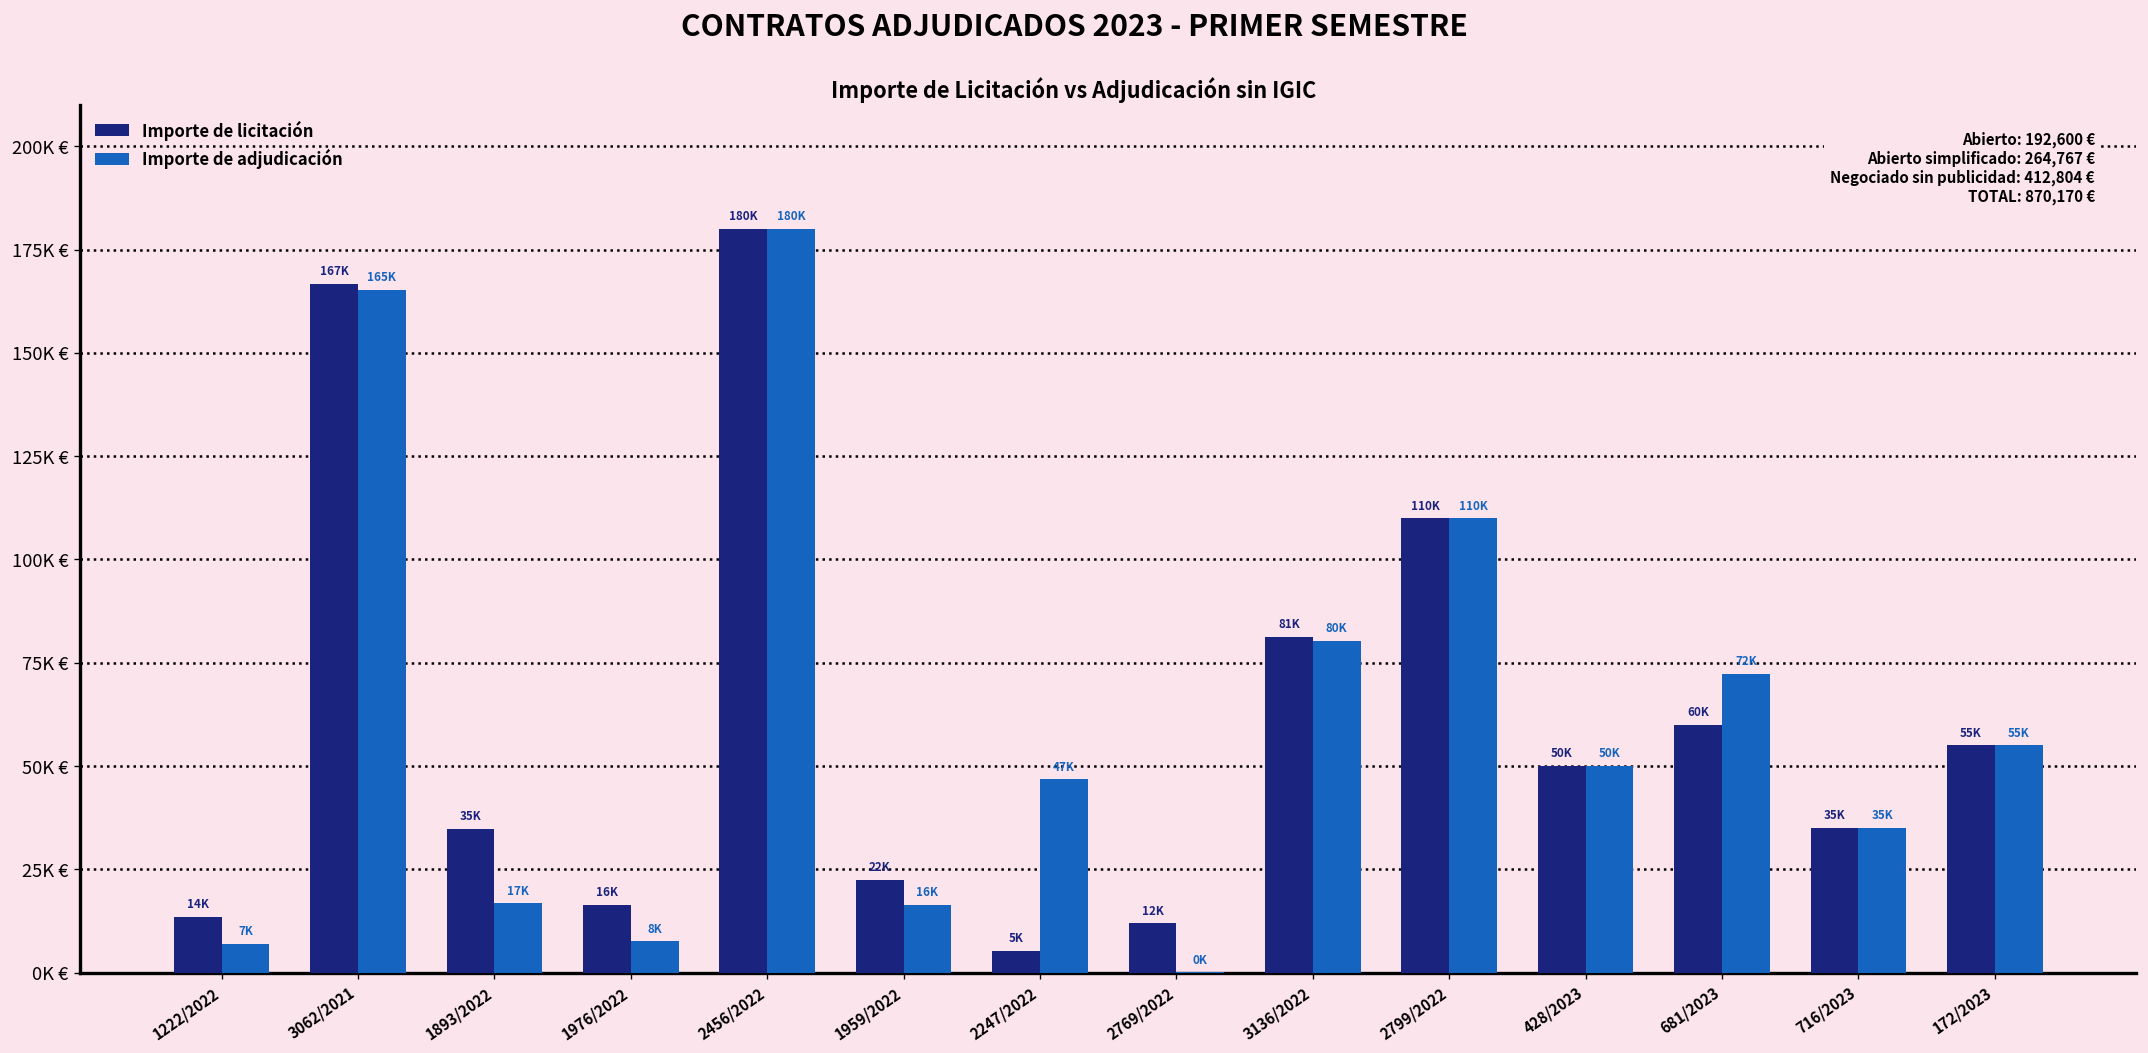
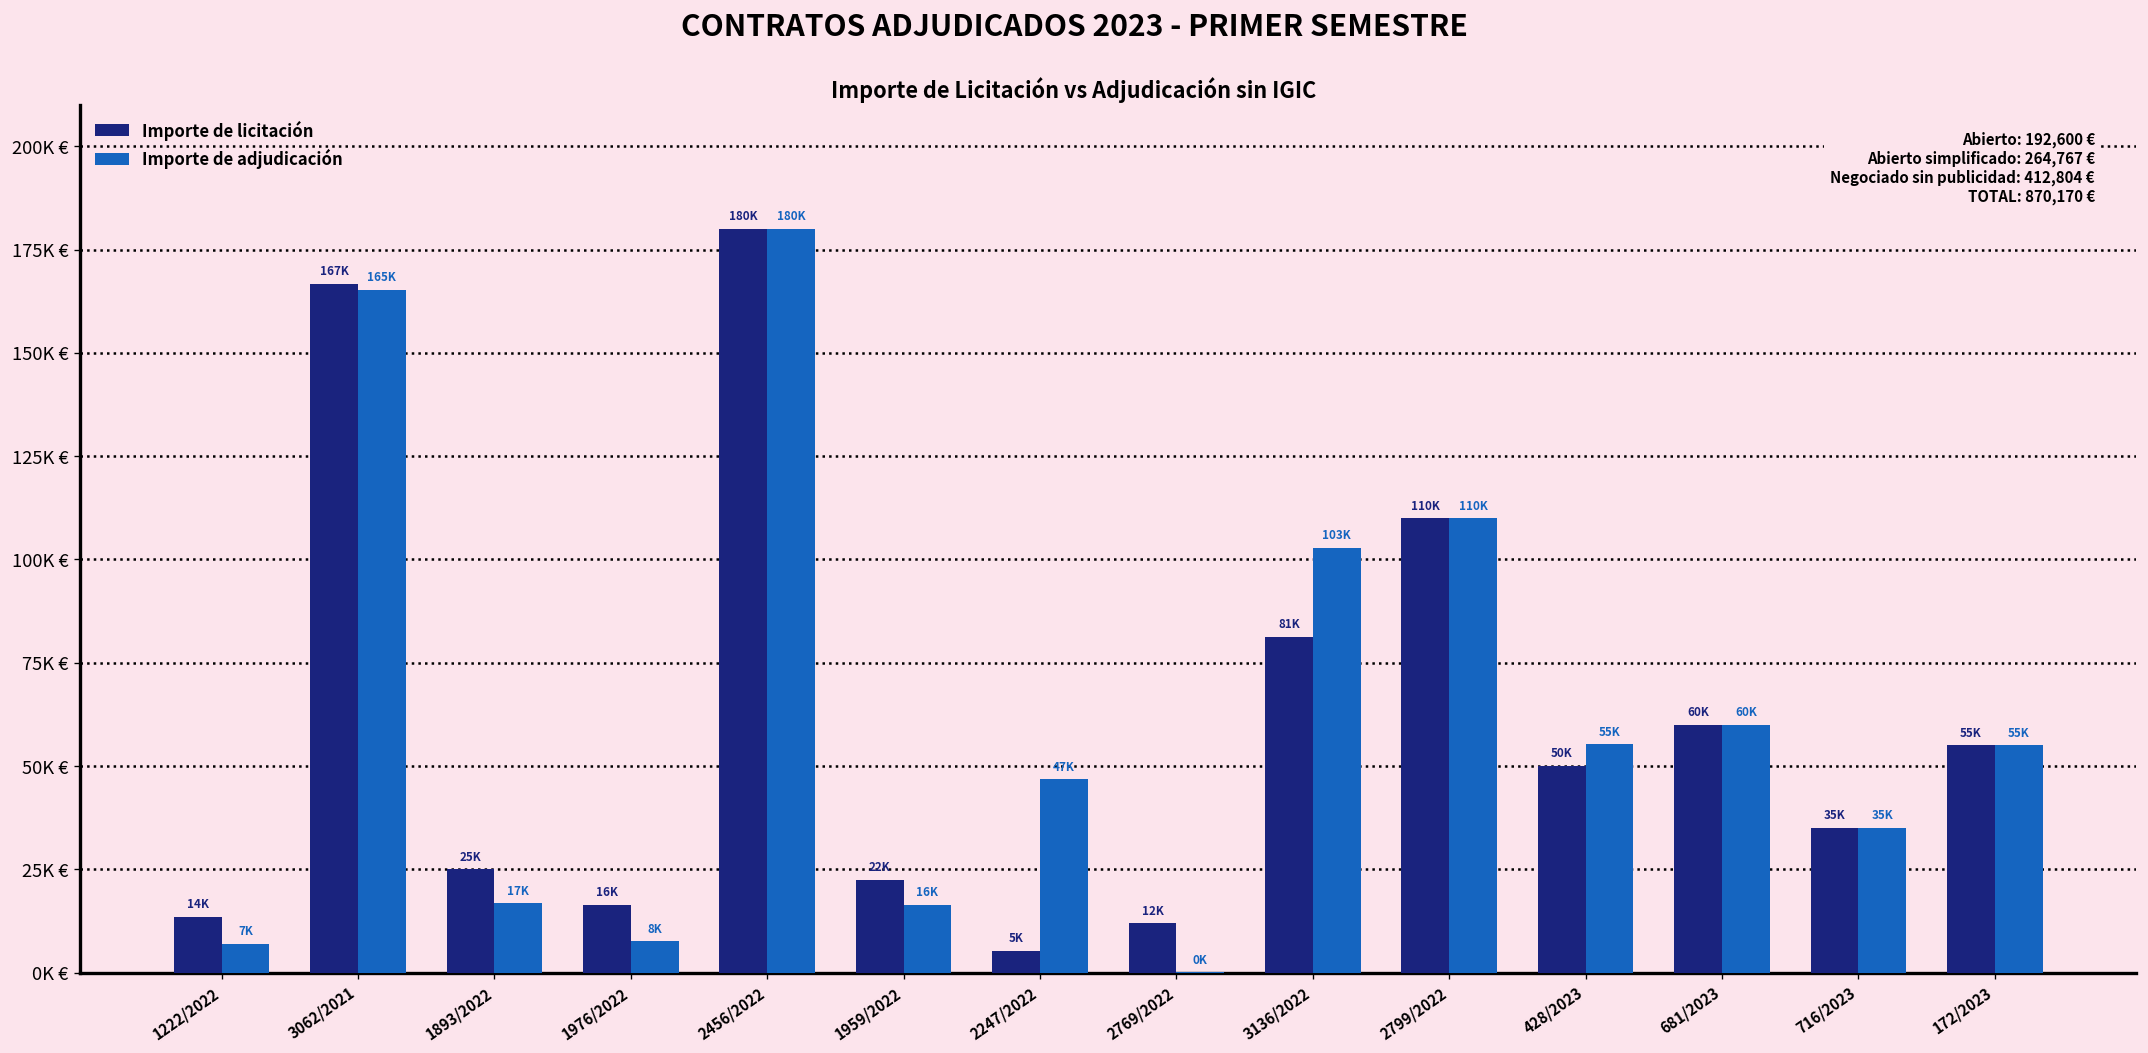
Importe de licitación, 1893/2022: 35K -> 25K
Importe de adjudicación, 3136/2022: 80K -> 103K
Importe de adjudicación, 428/2023: 50K -> 55K
Importe de adjudicación, 681/2023: 72K -> 60K
